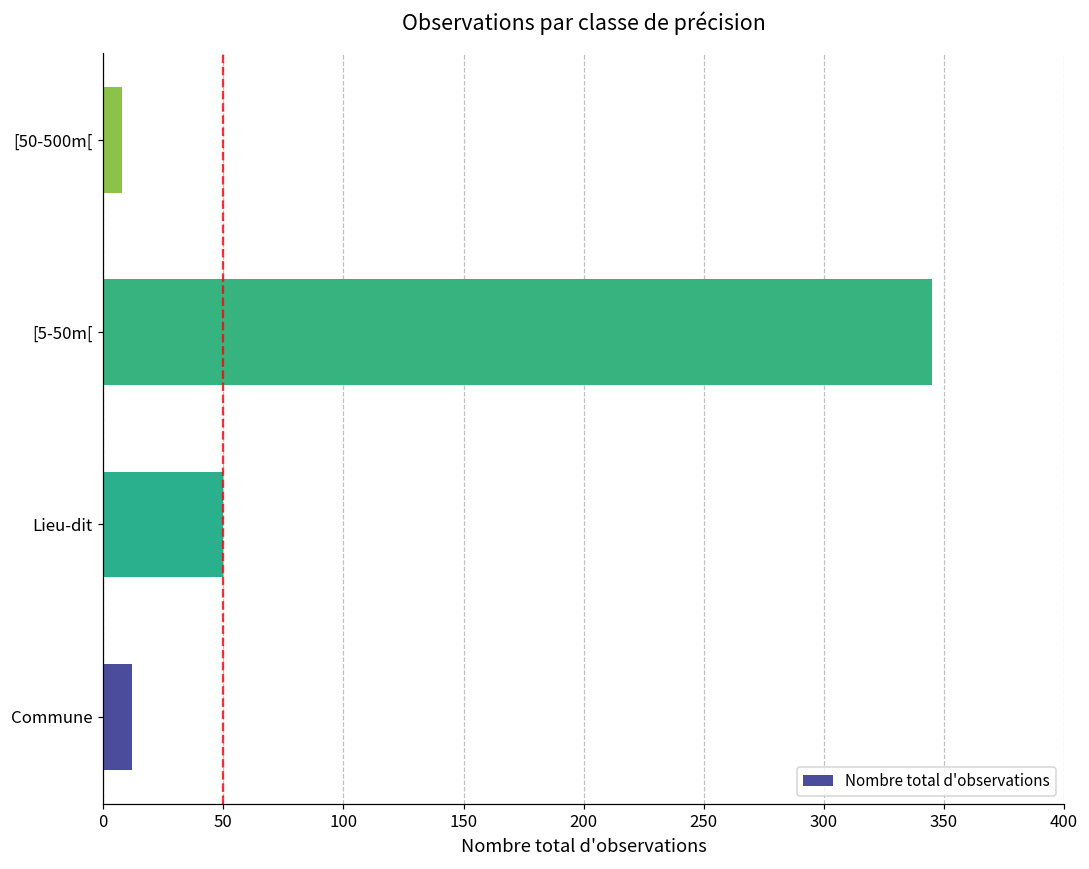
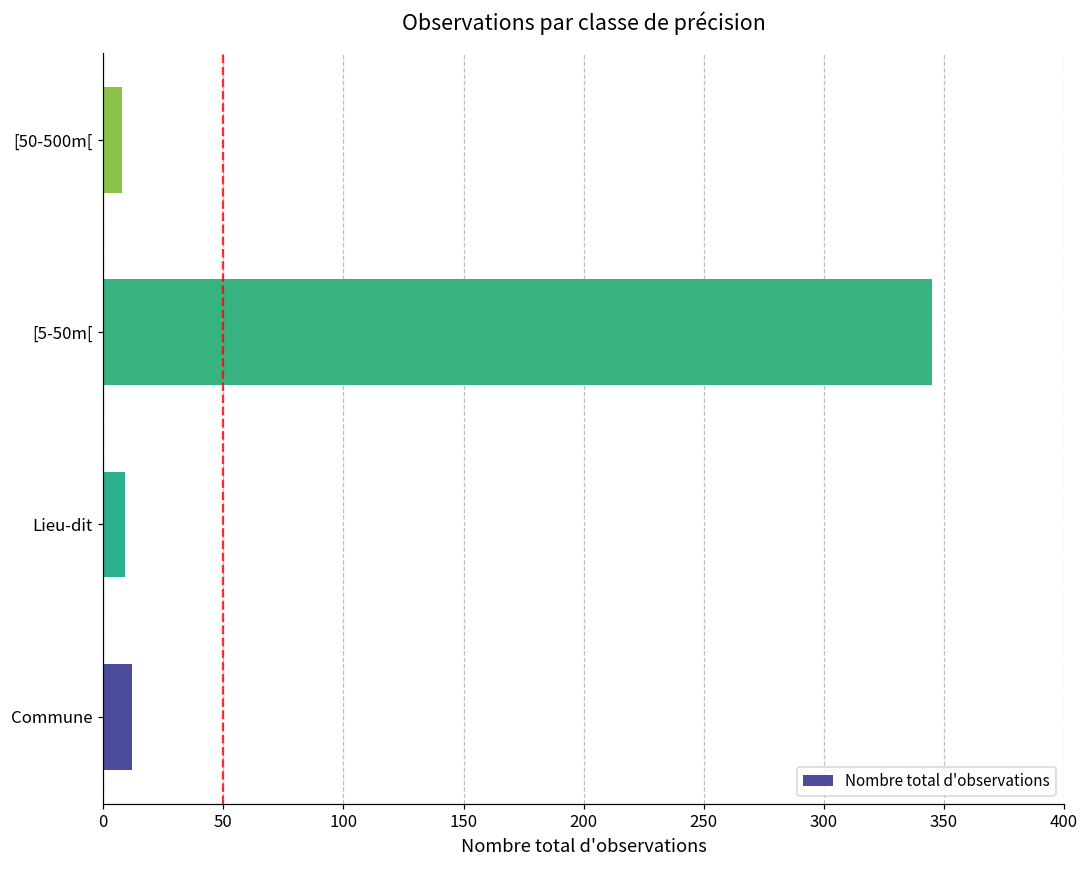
Lieu-dit: 50 -> 9
